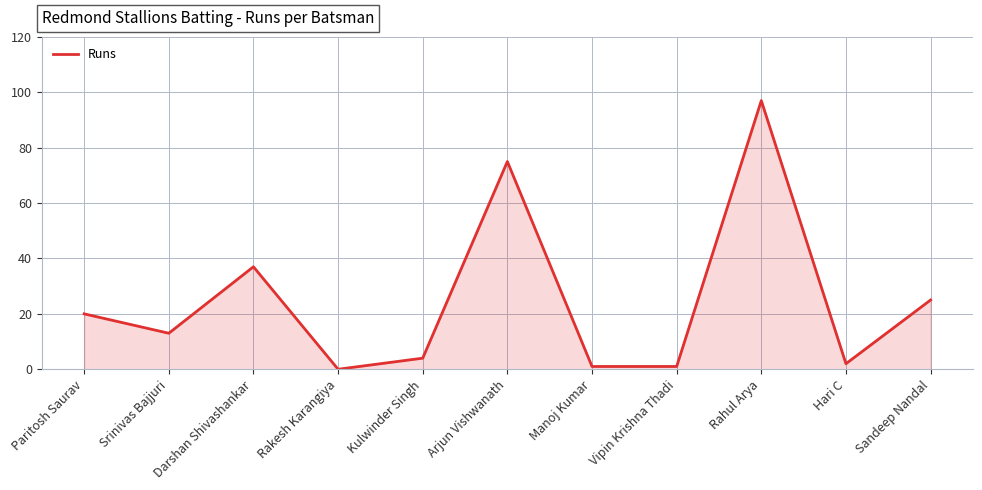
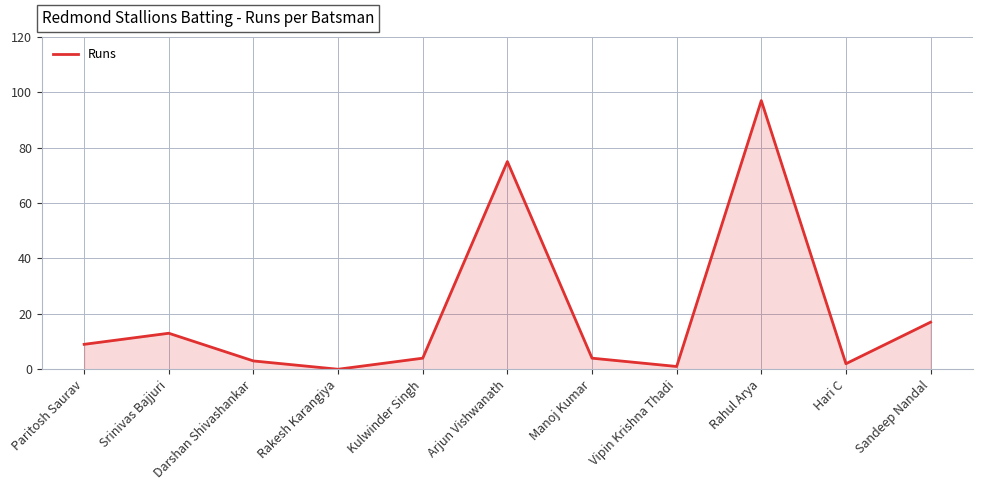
Paritosh Saurav: 20 -> 9
Darshan Shivashankar: 37 -> 3
Manoj Kumar: 1 -> 4
Sandeep Nandal: 25 -> 17
